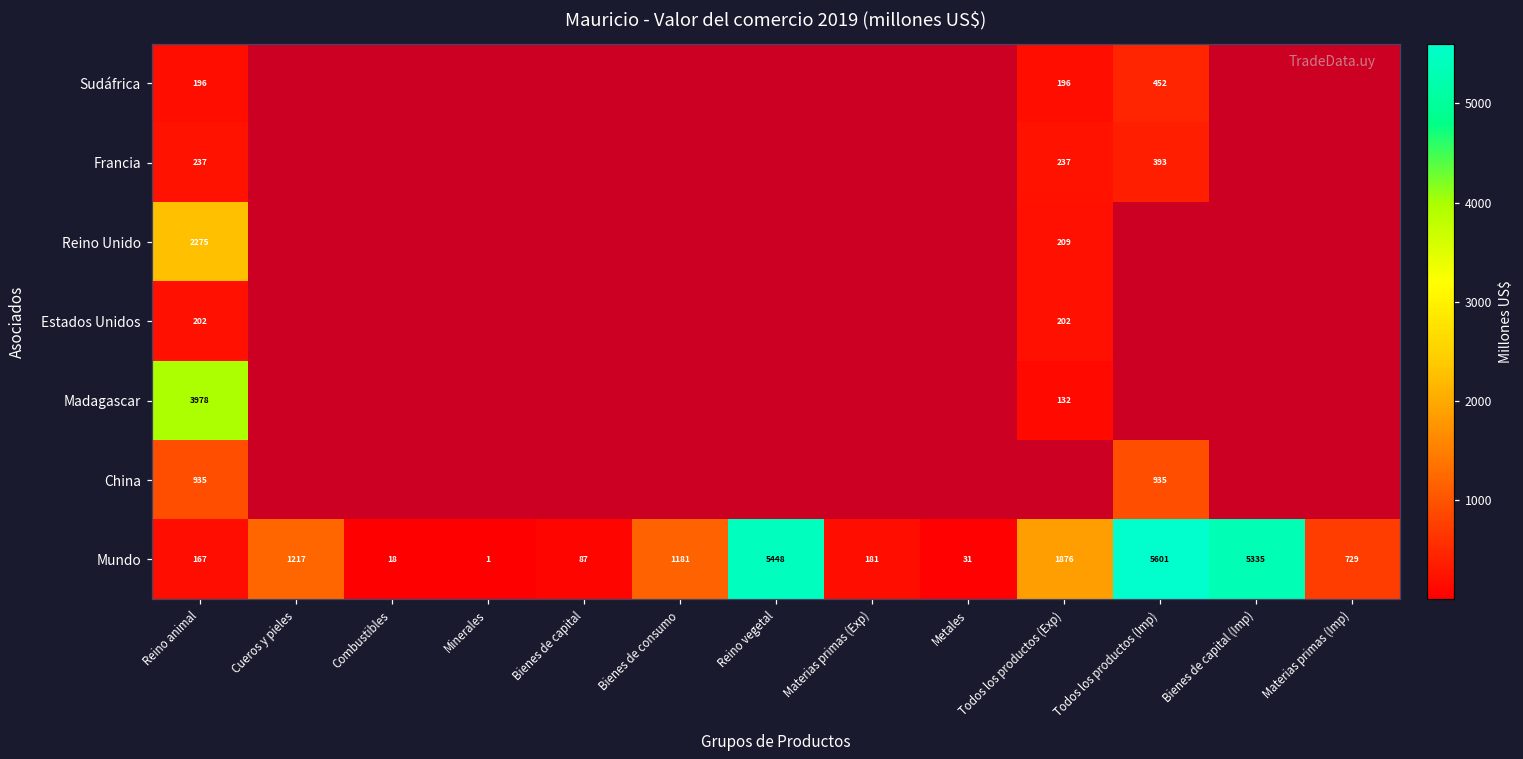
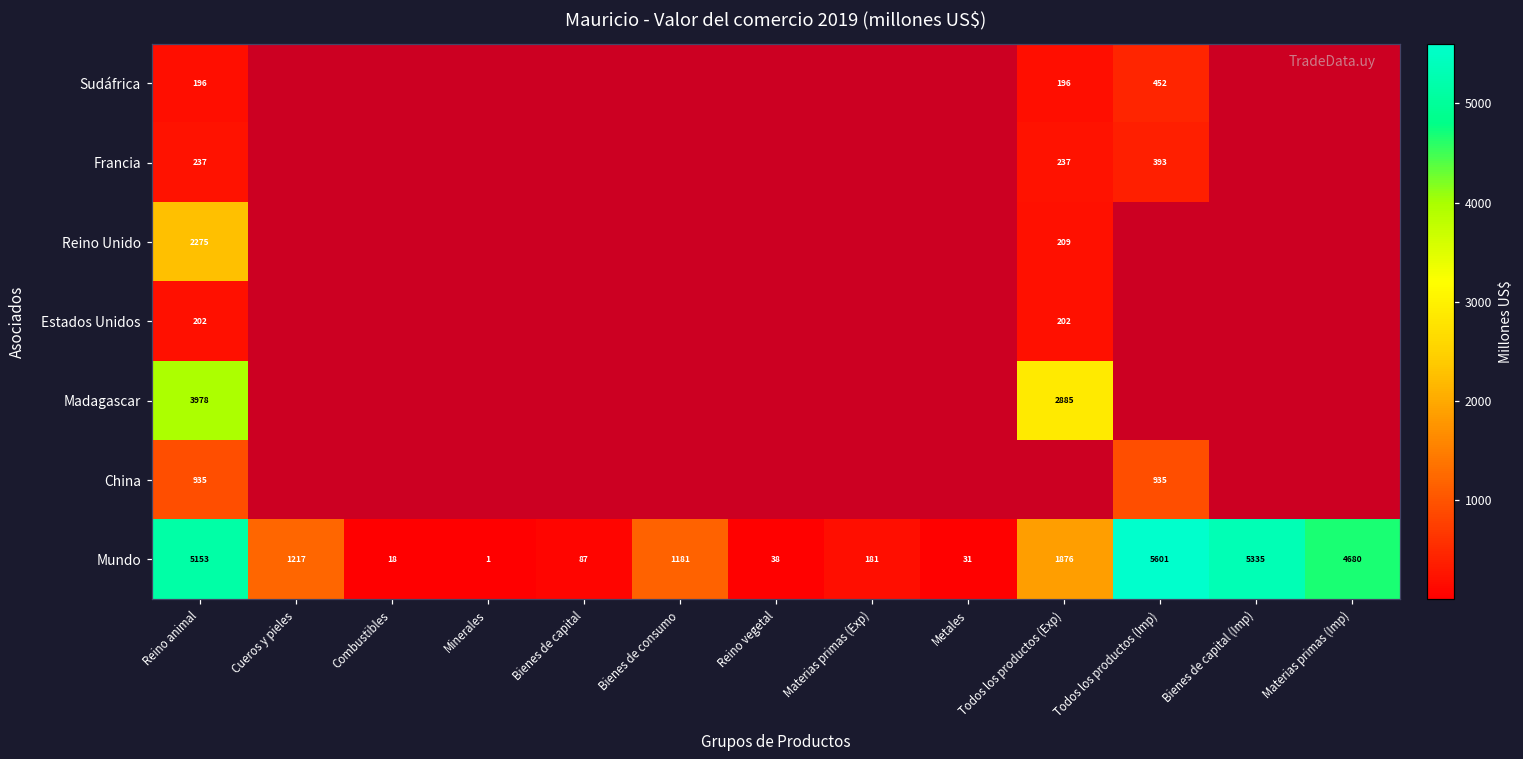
Madagascar, Todos los productos (Exp): 132 -> 2885
Mundo, Reino animal: 167 -> 5153
Mundo, Reino vegetal: 5448 -> 38
Mundo, Materias primas (Imp): 729 -> 4680
